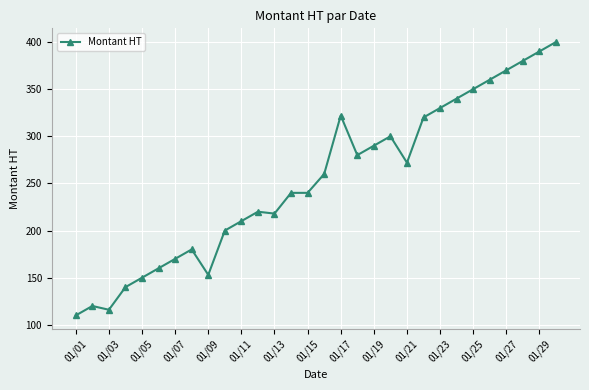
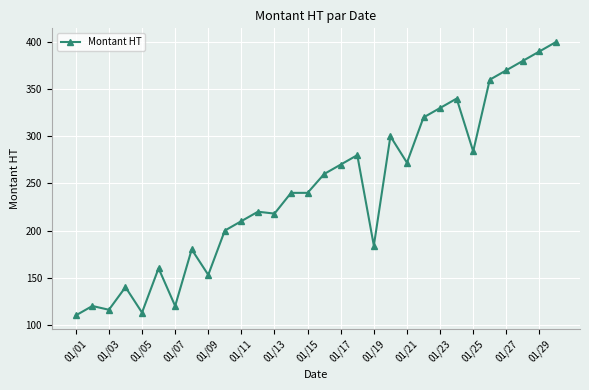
01/05: 150 -> 110
01/07: 170 -> 120
01/17: 320 -> 270
01/19: 290 -> 180
01/25: 350 -> 280
